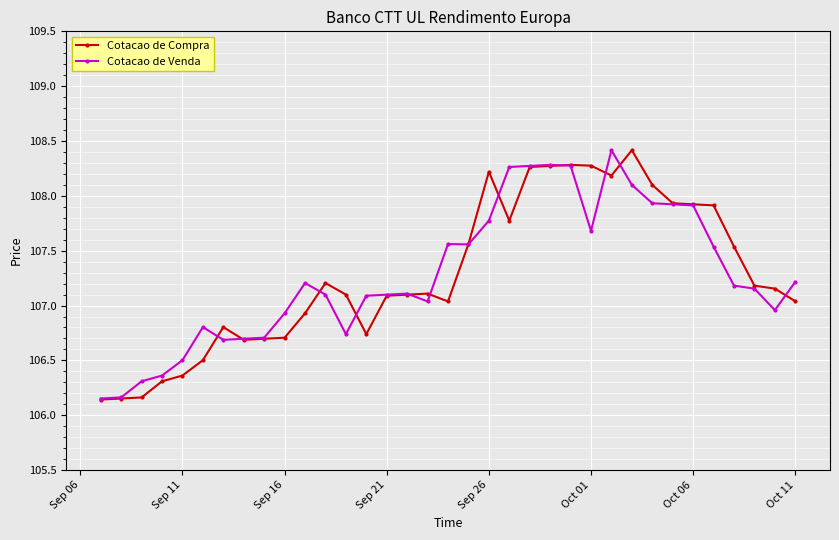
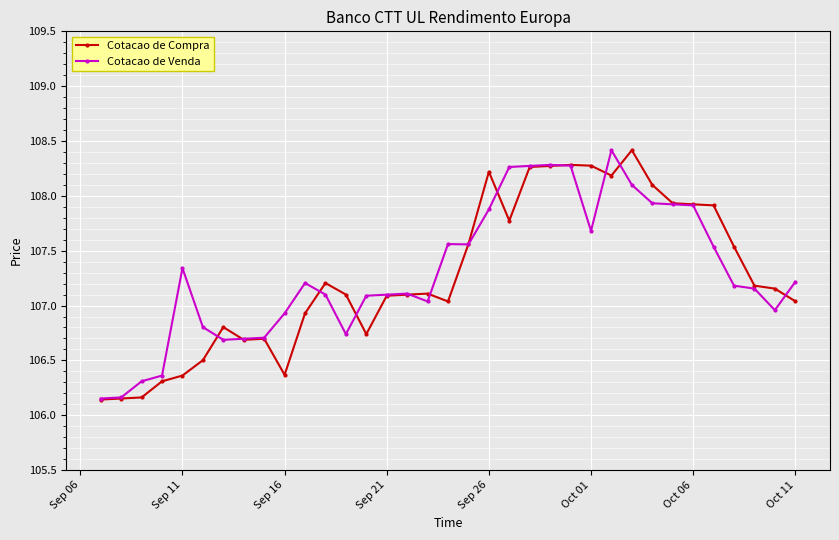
Cotacao de Venda, Sep 11: 106.50 -> 107.34
Cotacao de Compra, Sep 16: 106.71 -> 106.37
Cotacao de Venda, Sep 26: 107.77 -> 107.88
